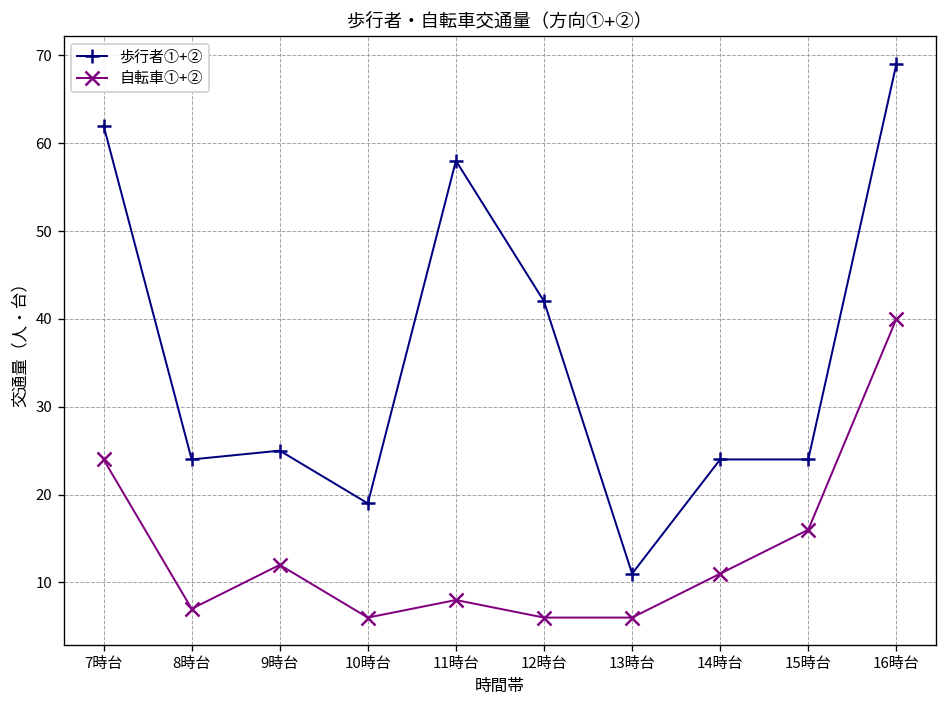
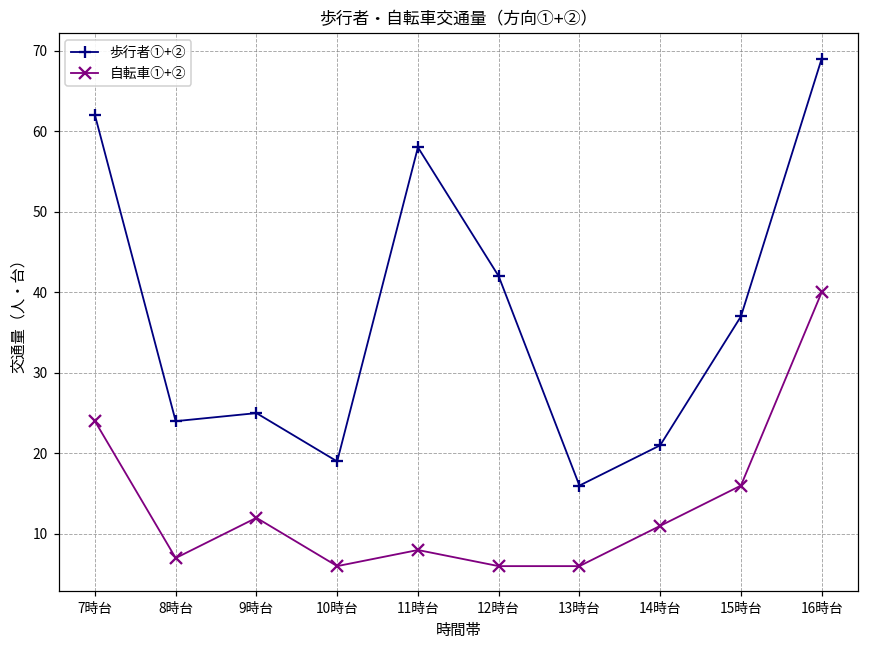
歩行者①+②, 13時台: 11 -> 16
歩行者①+②, 14時台: 24 -> 21
歩行者①+②, 15時台: 24 -> 37
